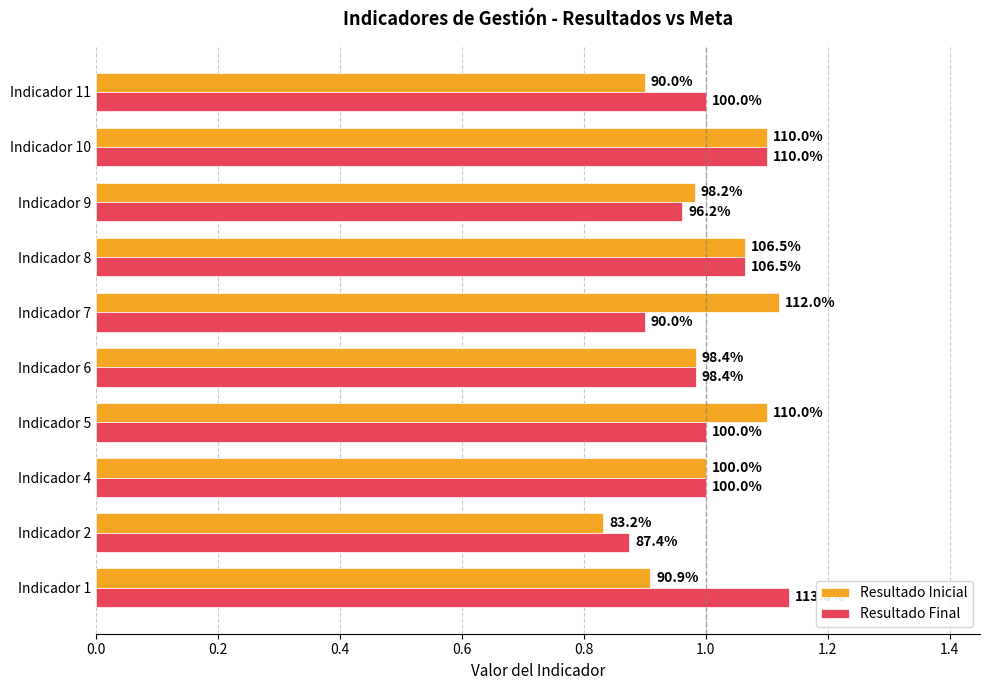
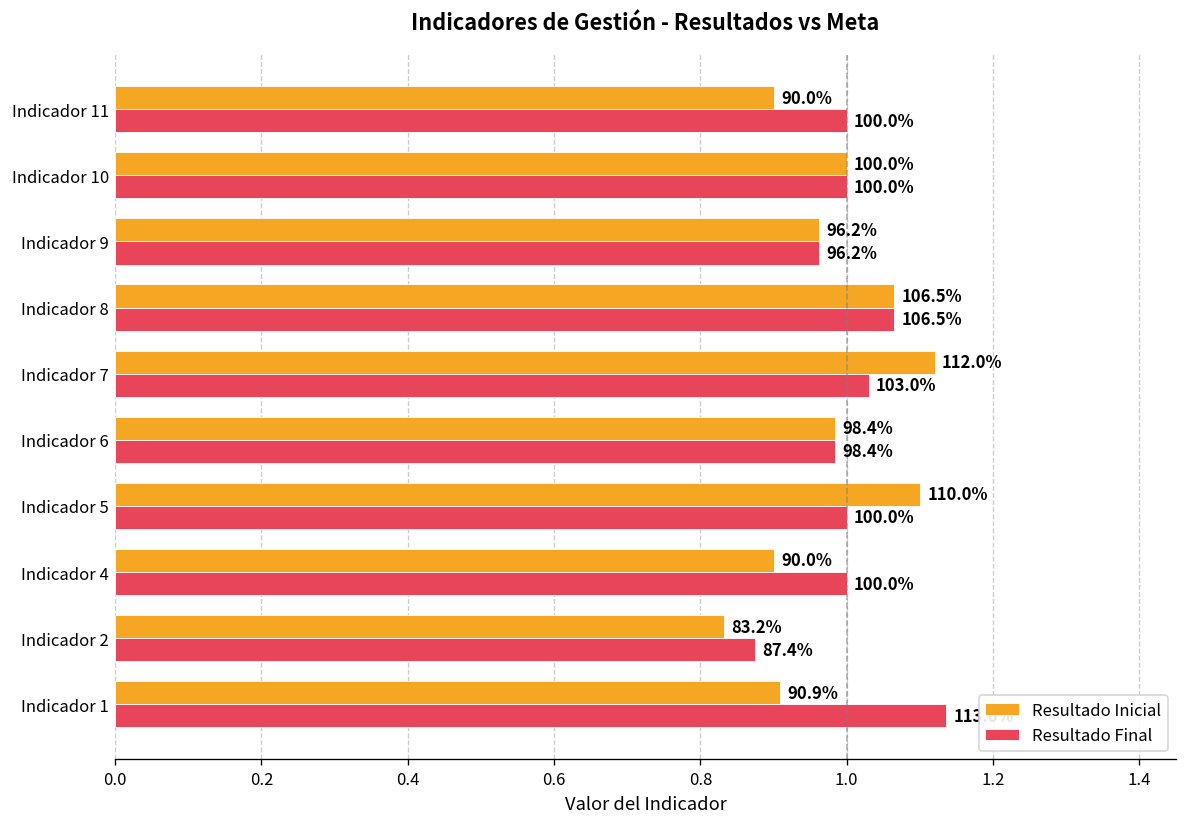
Resultado Inicial, Indicador 10: 110.0% -> 100.0%
Resultado Final, Indicador 10: 110.0% -> 100.0%
Resultado Inicial, Indicador 9: 98.2% -> 96.2%
Resultado Final, Indicador 7: 90.0% -> 103.0%
Resultado Inicial, Indicador 4: 100.0% -> 90.0%
